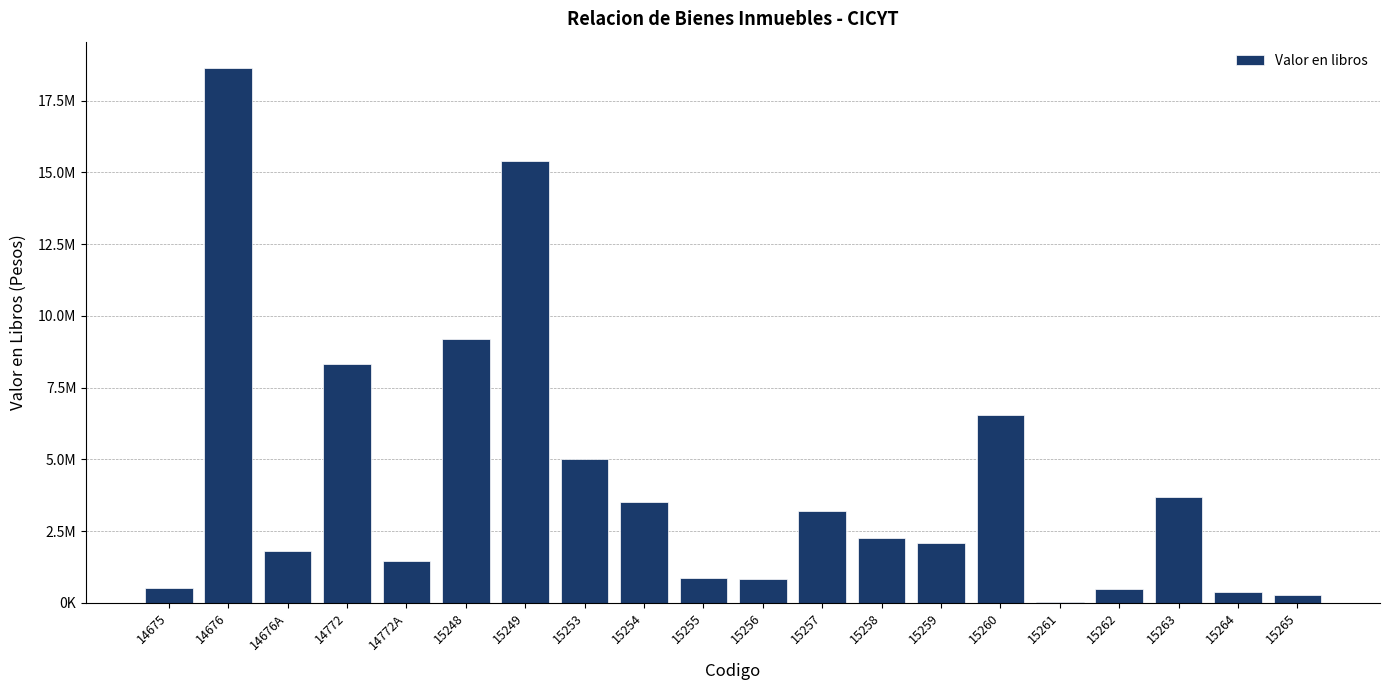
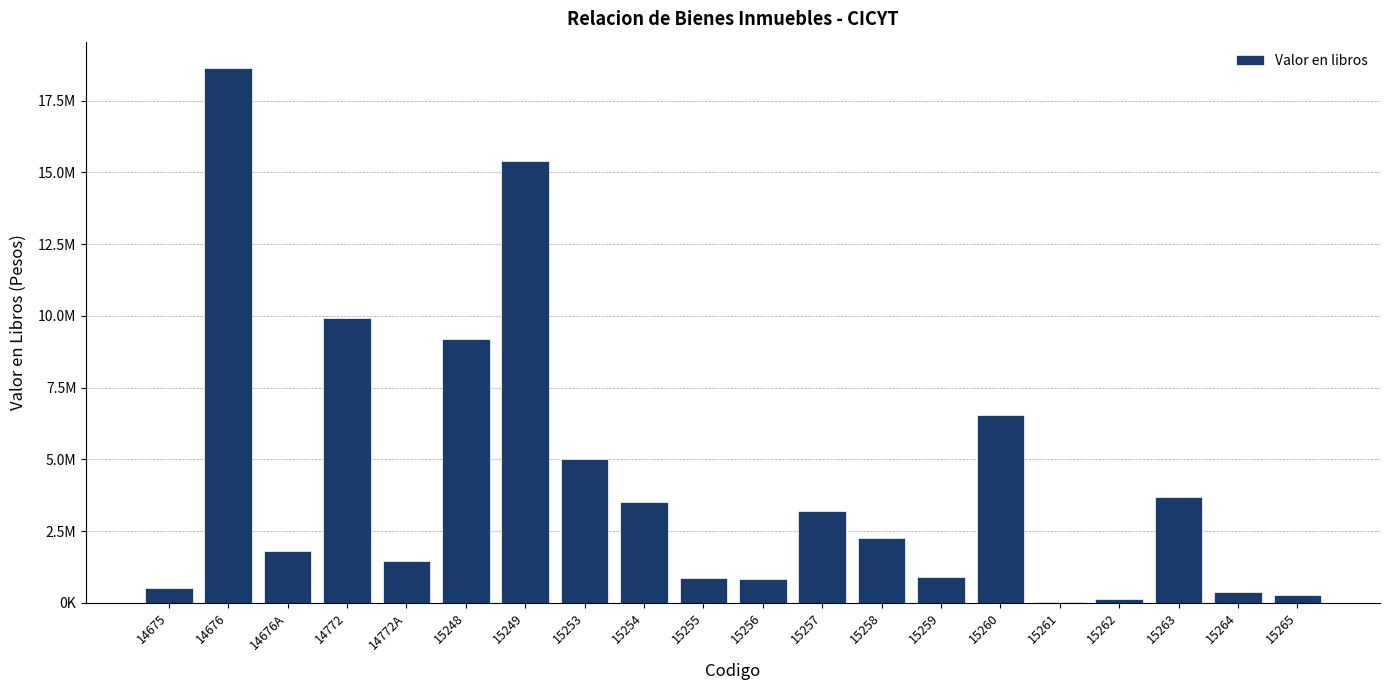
14772: 8300000 -> 9900000
15259: 2100000 -> 900000
15262: 500000 -> 100000
